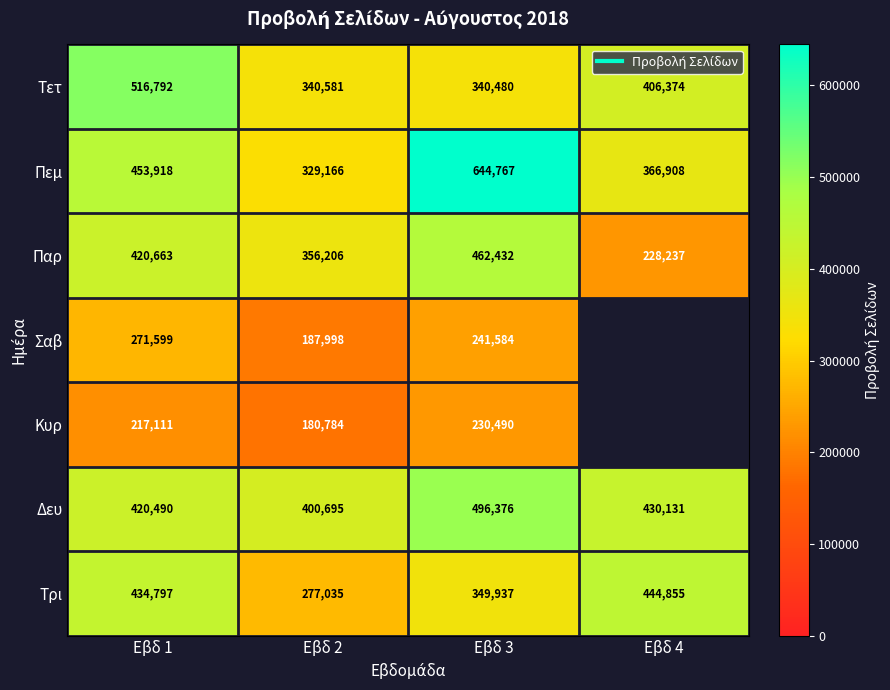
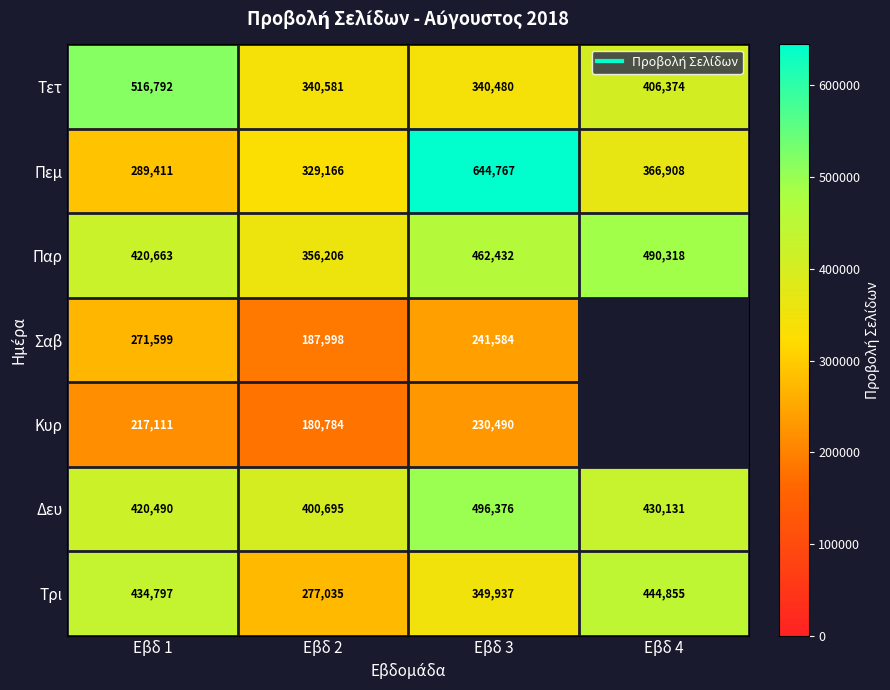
Πεμ, Εβδ 1: 453,918 -> 289,411
Παρ, Εβδ 4: 228,237 -> 490,318
